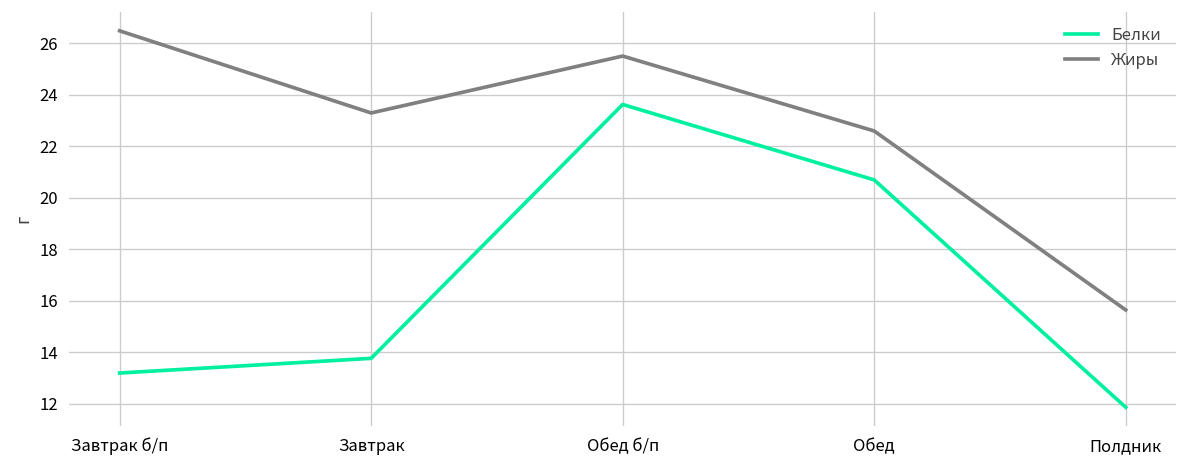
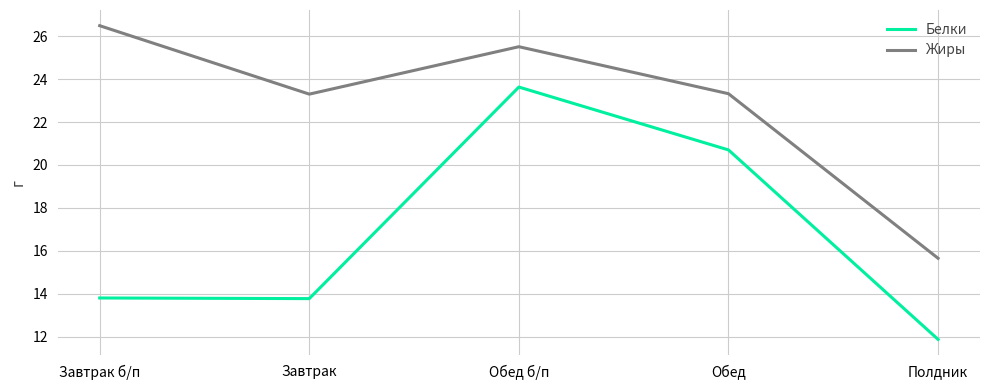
Белки, Завтрак б/п: 13.2 -> 13.8
Жиры, Обед: 22.6 -> 23.3
